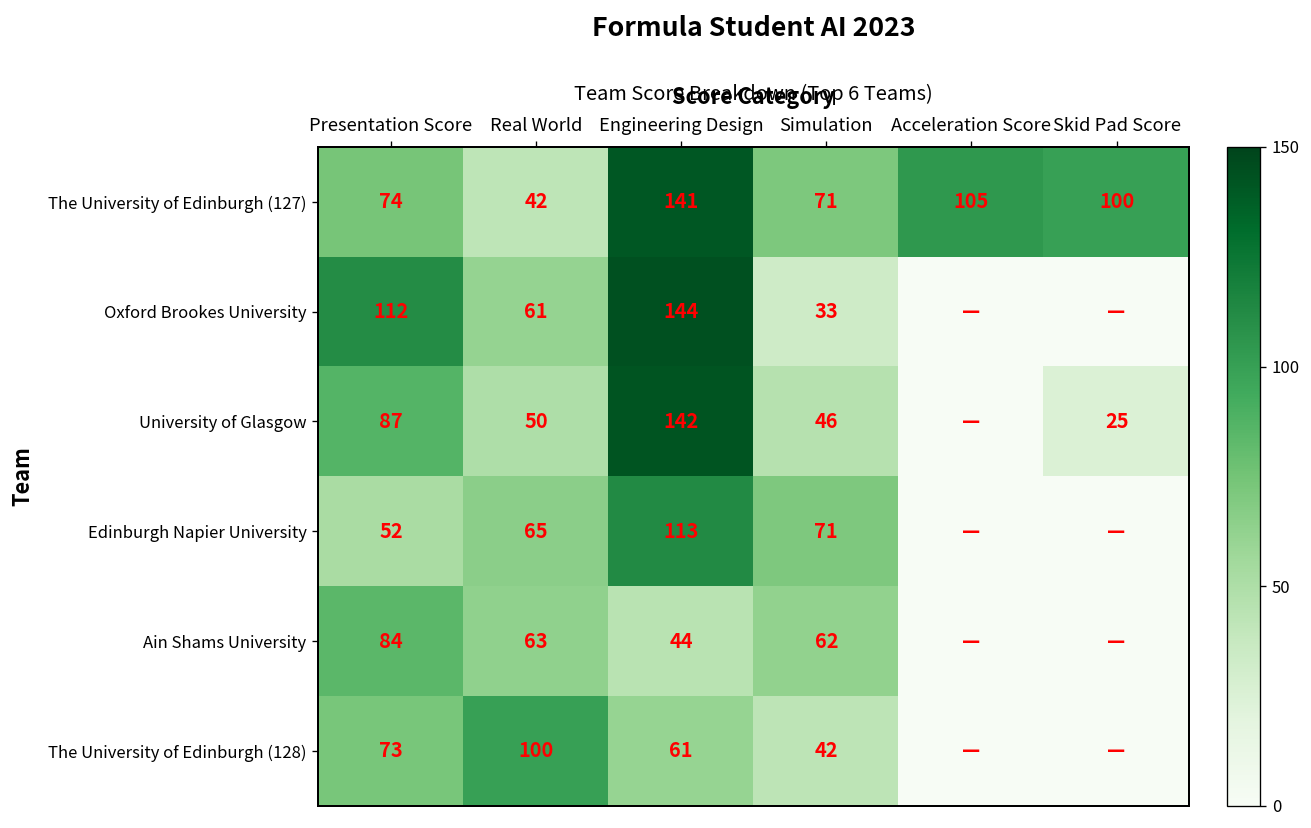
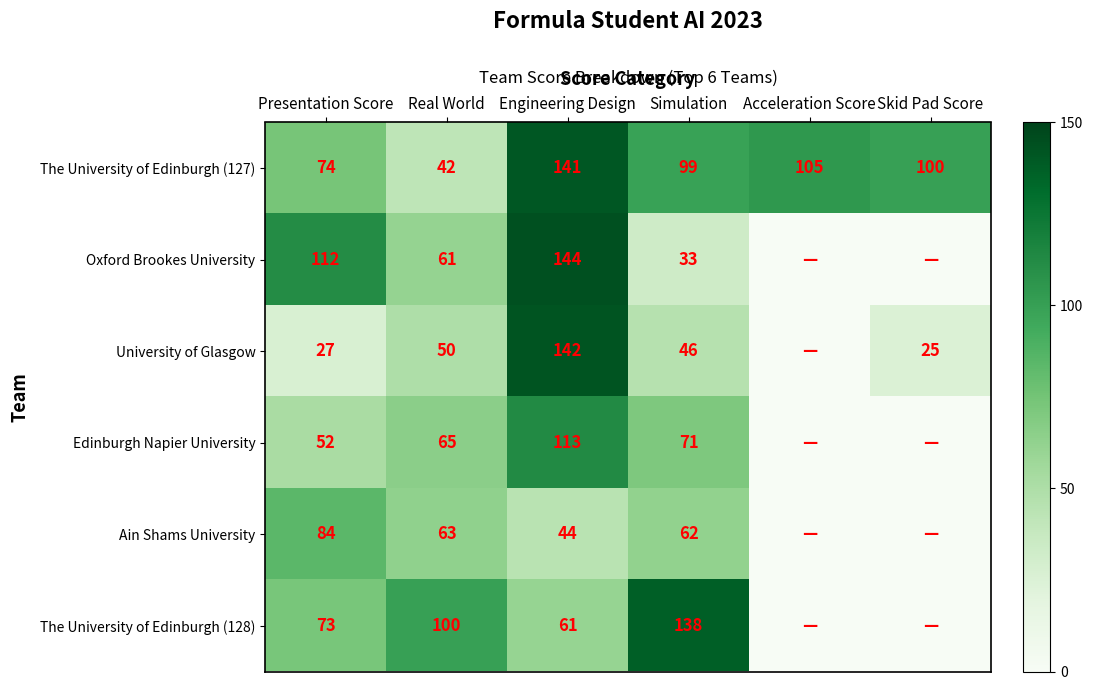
The University of Edinburgh (127), Simulation: 71 -> 99
University of Glasgow, Presentation Score: 87 -> 27
The University of Edinburgh (128), Simulation: 42 -> 138
